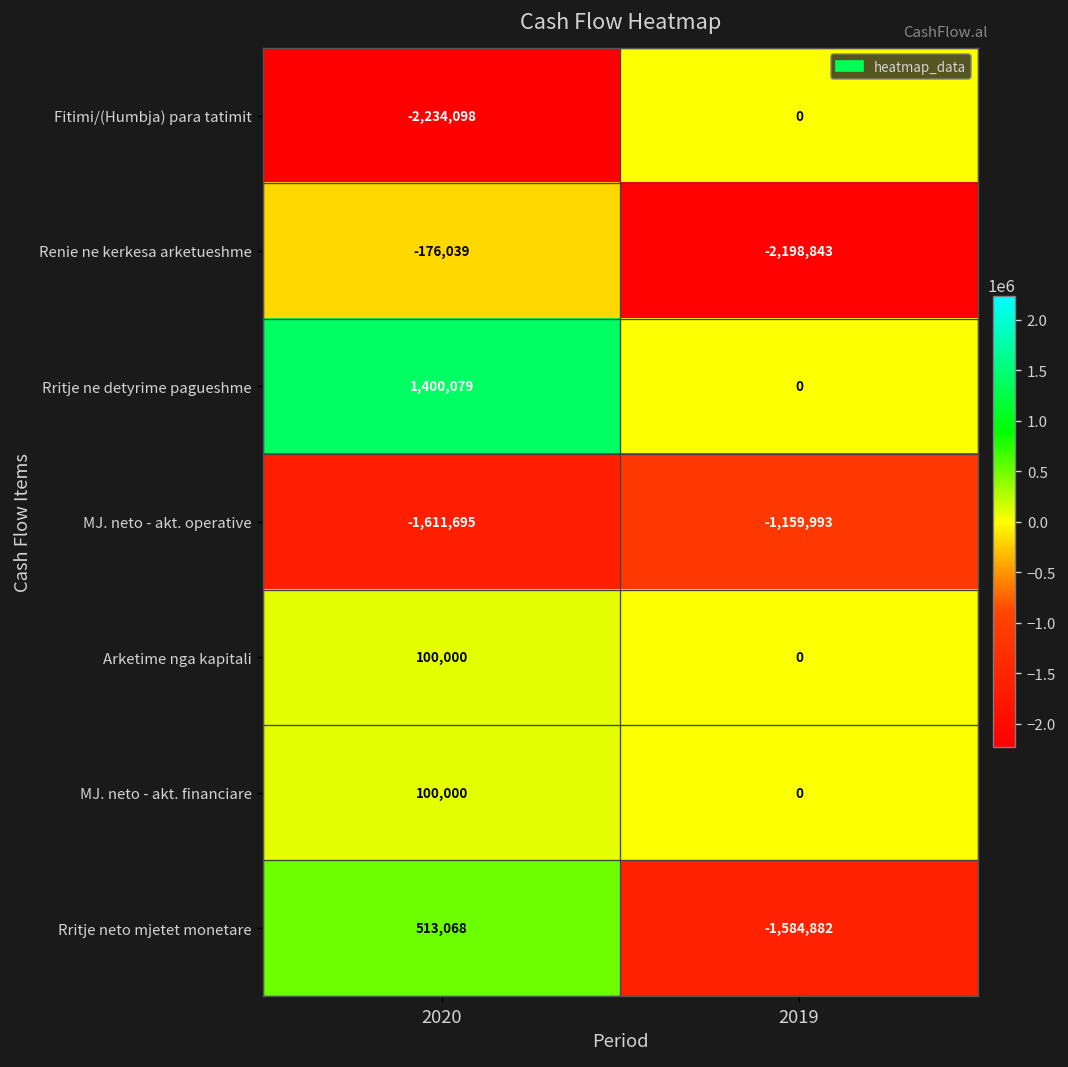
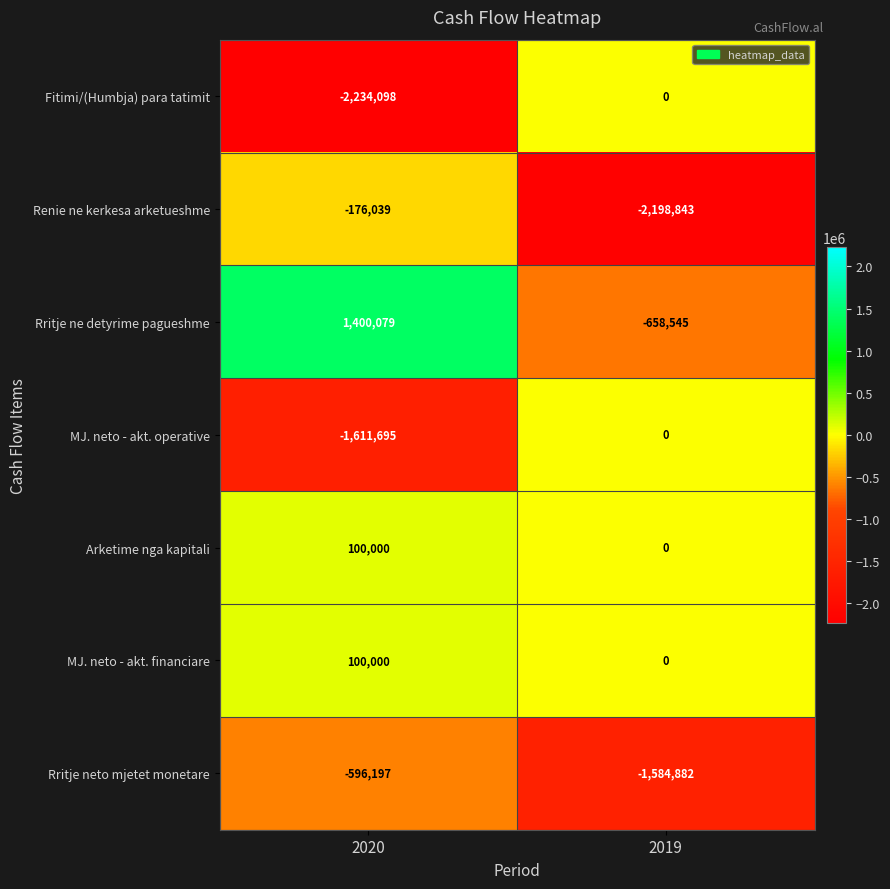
Rritje ne detyrime pagueshme, 2019: 0 -> -658,545
MJ. neto - akt. operative, 2019: -1,159,993 -> 0
Rritje neto mjetet monetare, 2020: 513,068 -> -596,197
